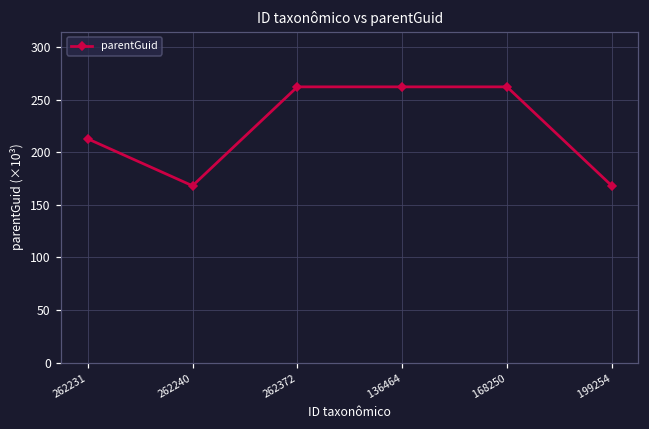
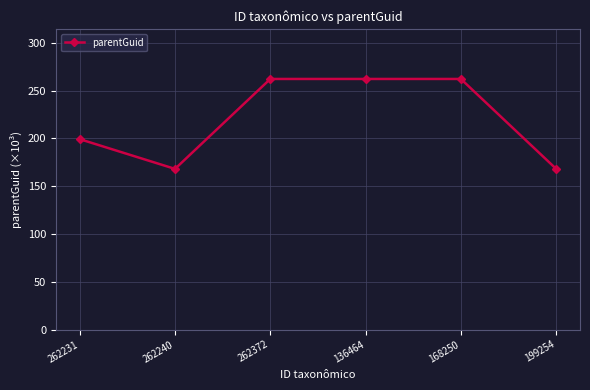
262231: 210 -> 200
